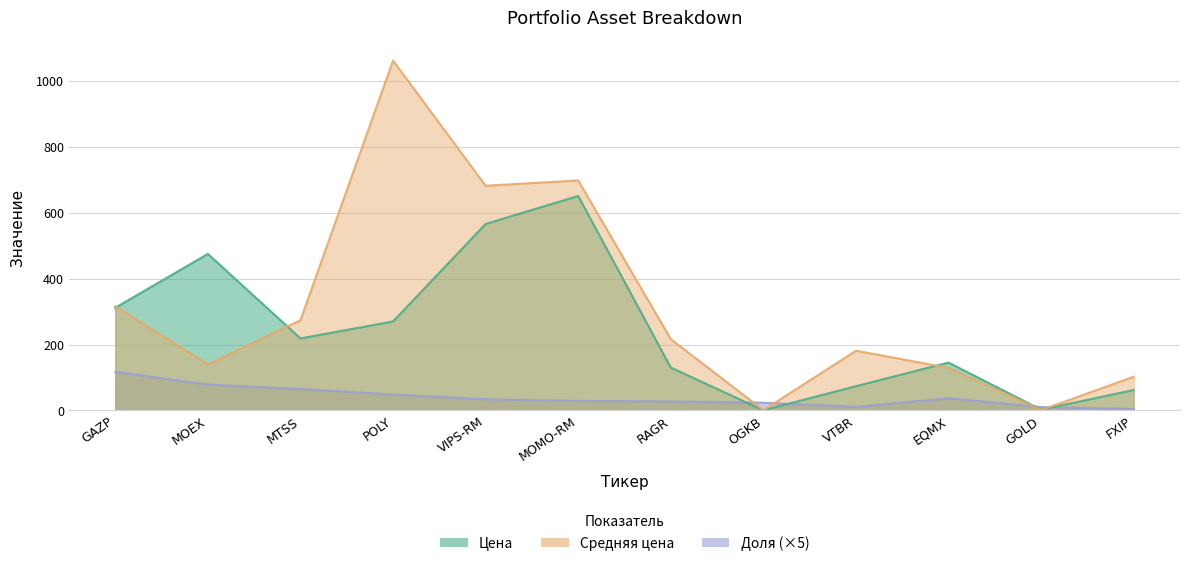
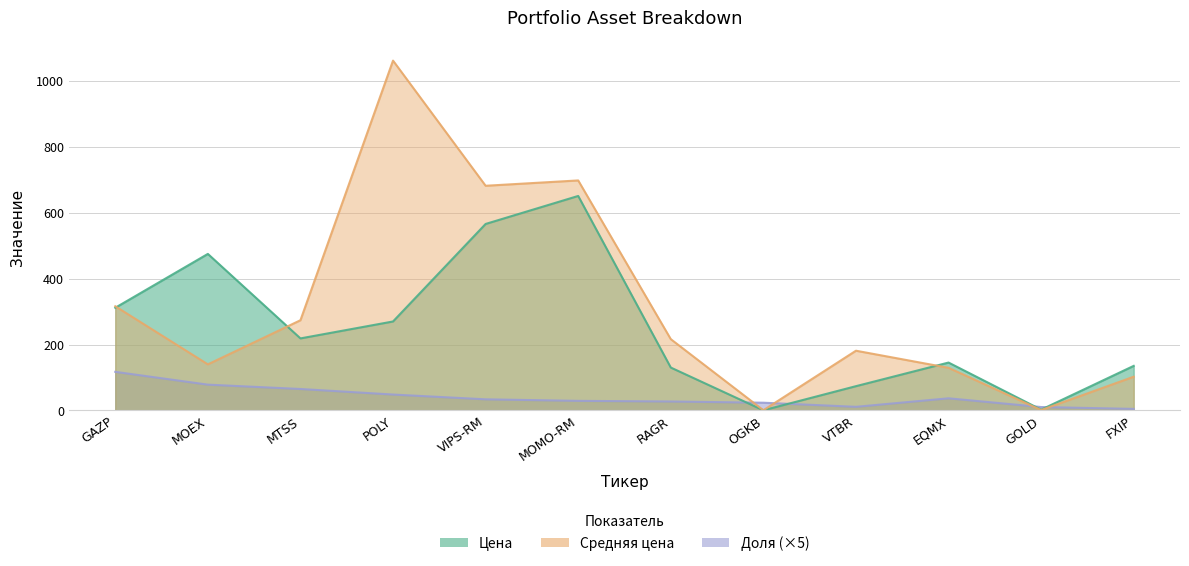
Цена, FXIP: 60 -> 140
